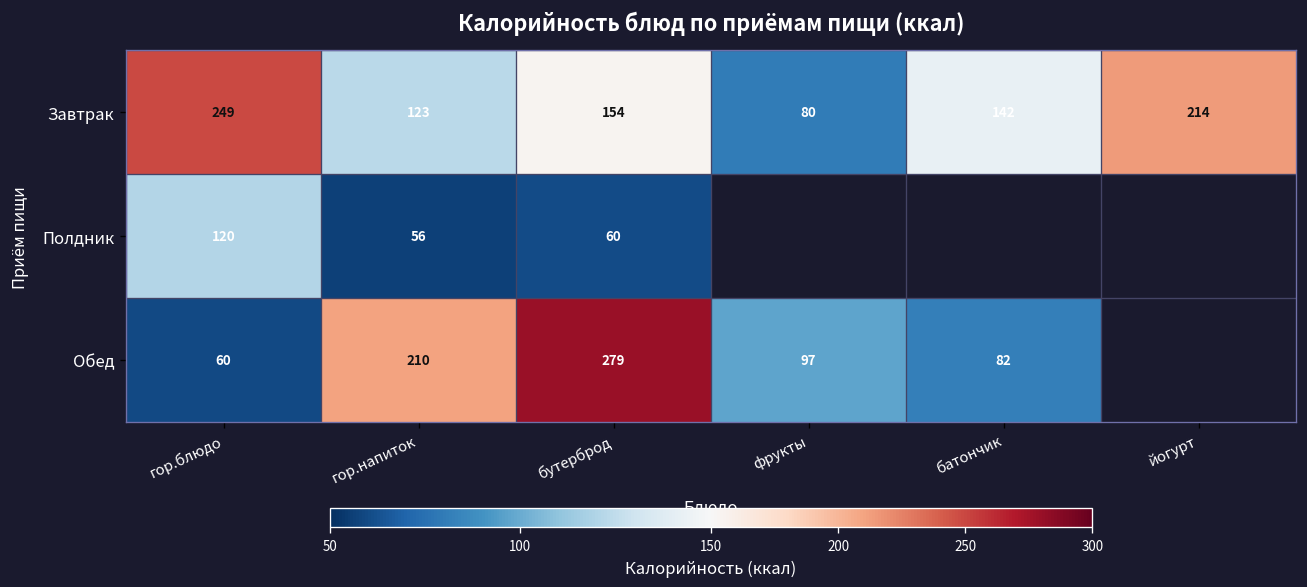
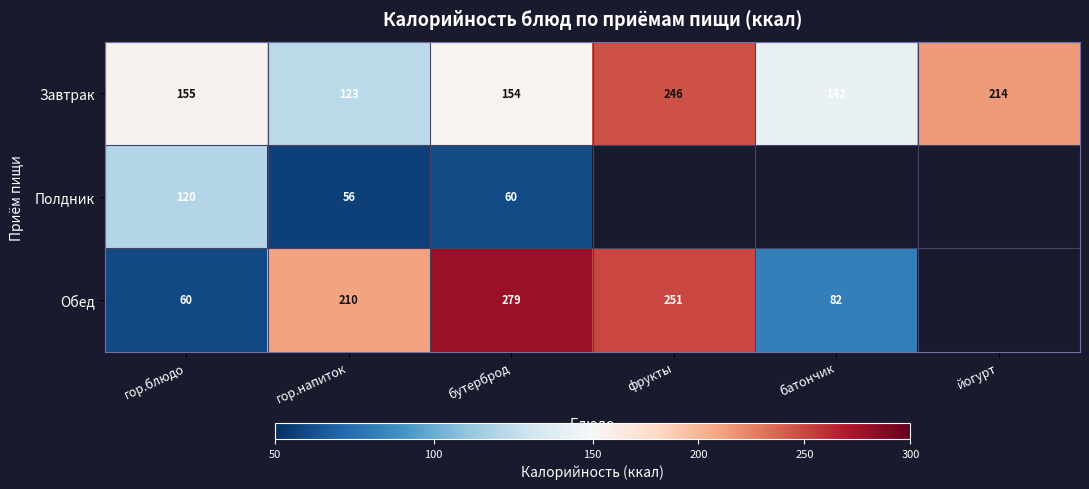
Завтрак, гор.блюдо: 249 -> 155
Завтрак, фрукты: 80 -> 246
Обед, фрукты: 97 -> 251
